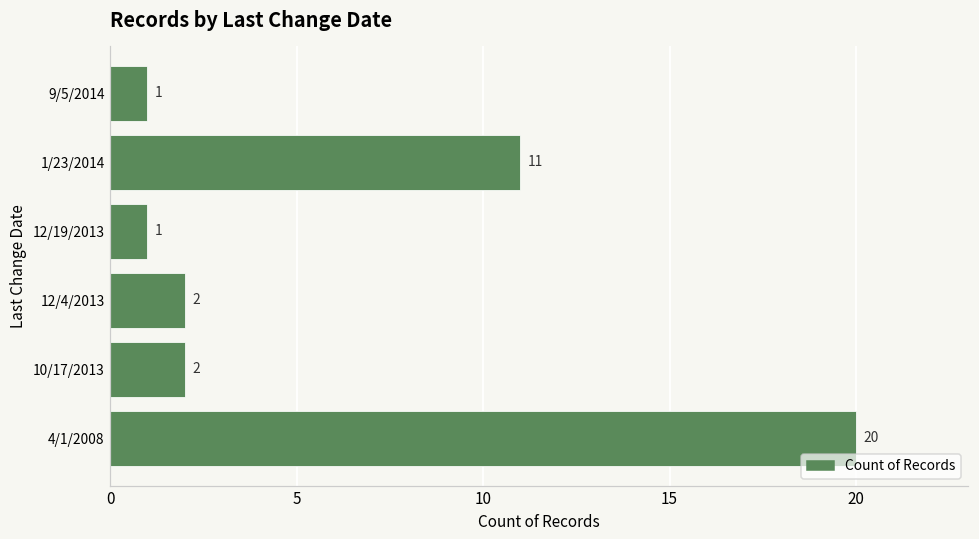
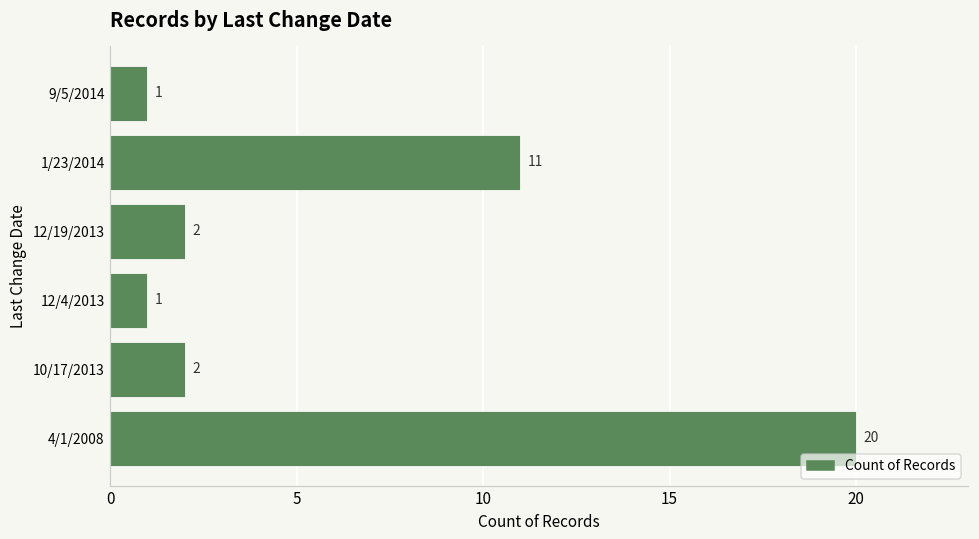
12/19/2013: 1 -> 2
12/4/2013: 2 -> 1
